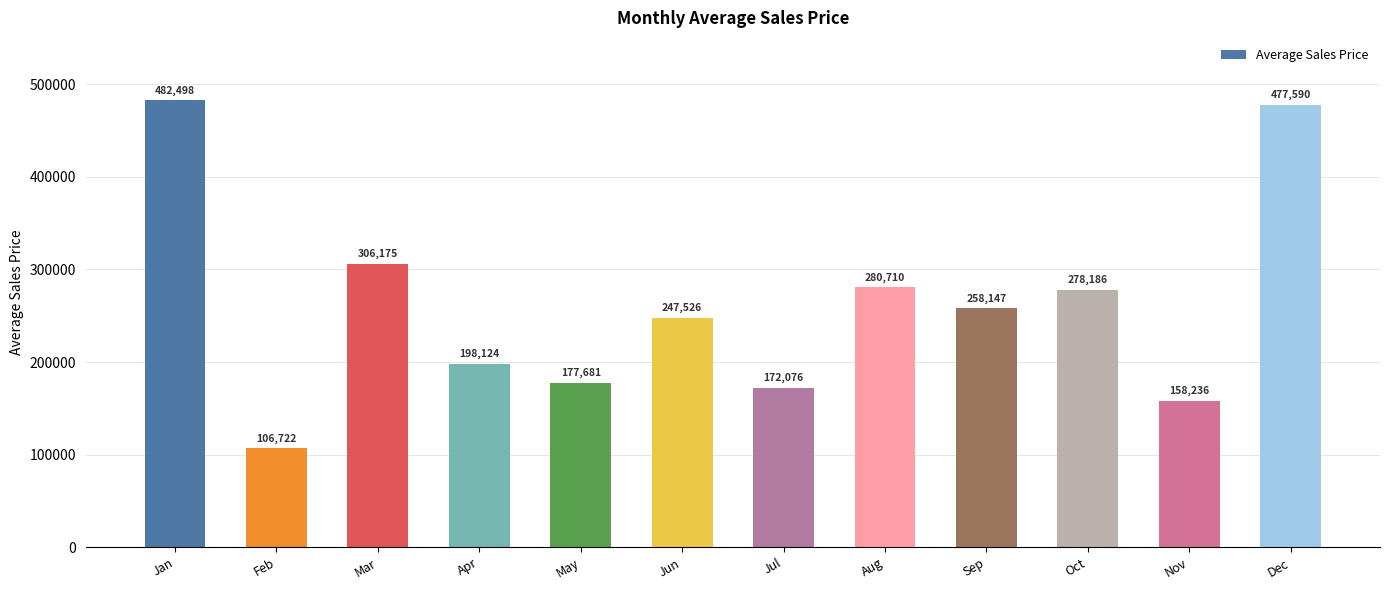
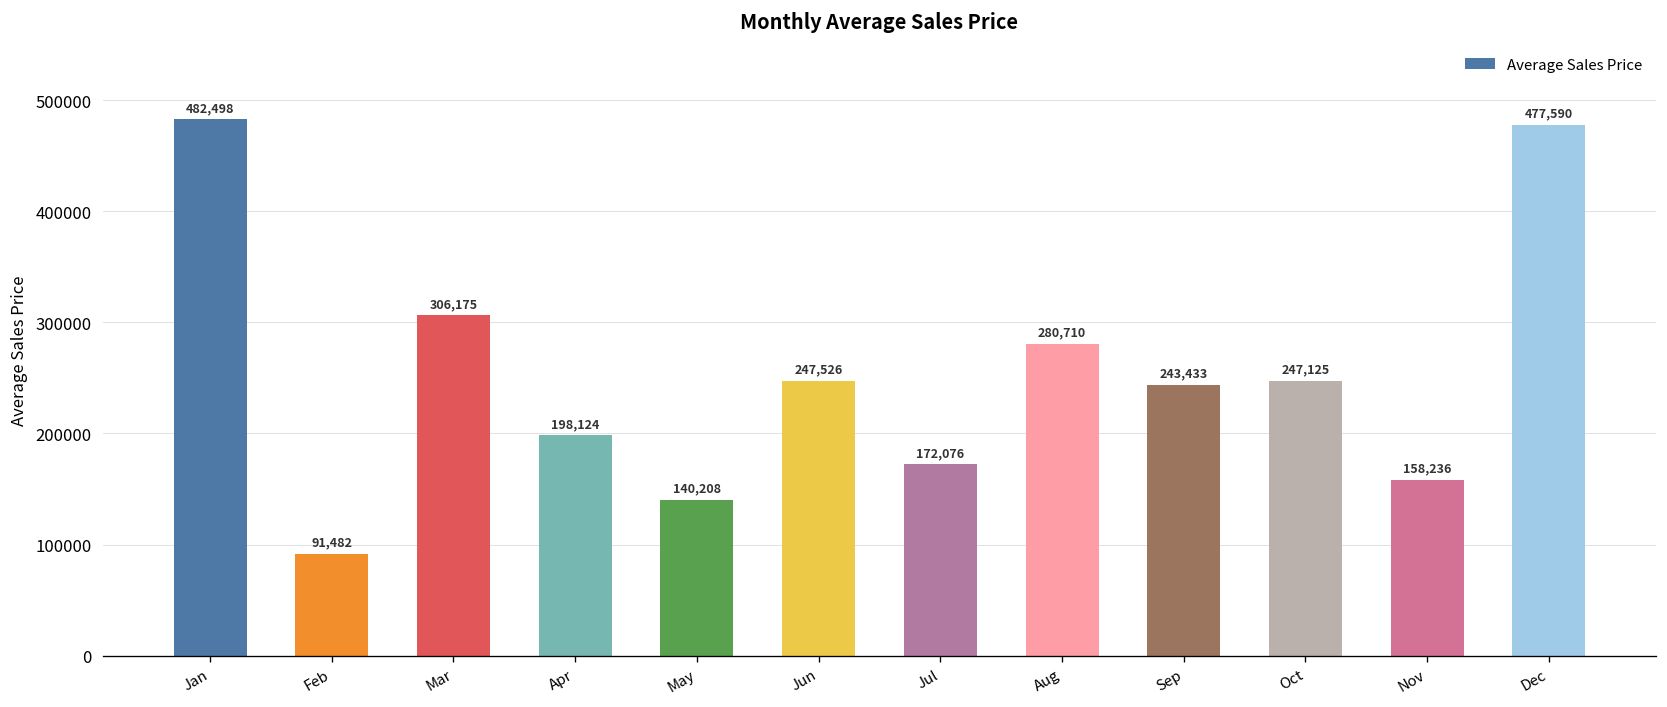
Feb: 106,722 -> 91,482
May: 177,681 -> 140,208
Sep: 258,147 -> 243,433
Oct: 278,186 -> 247,125
